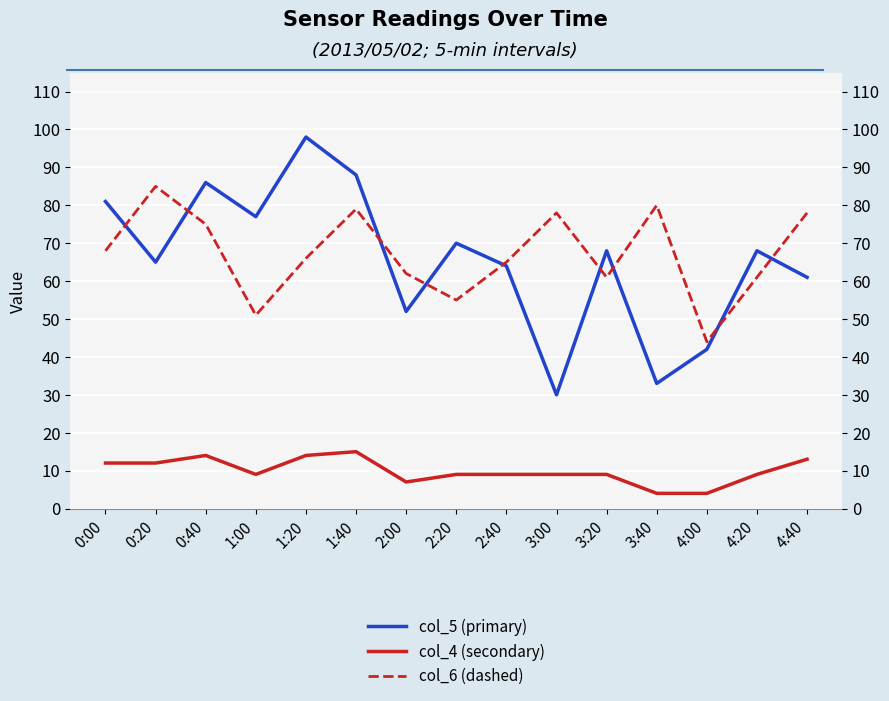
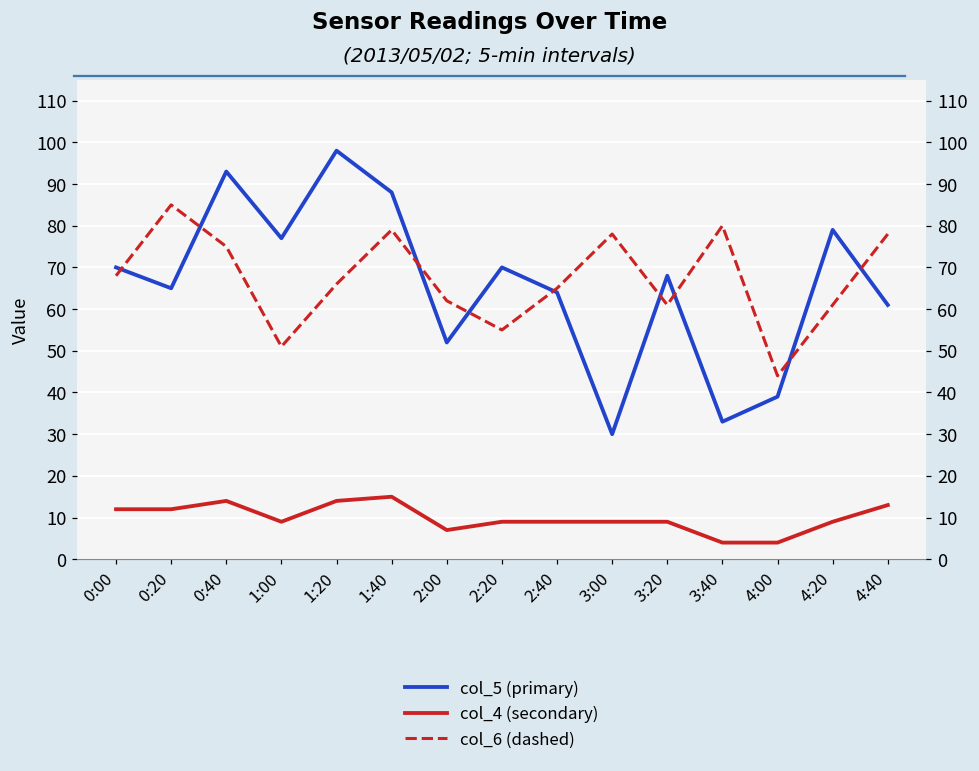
col_5 (primary), 0:00: 81 -> 70
col_5 (primary), 0:40: 86 -> 93
col_5 (primary), 4:00: 42 -> 39
col_5 (primary), 4:20: 68 -> 79
